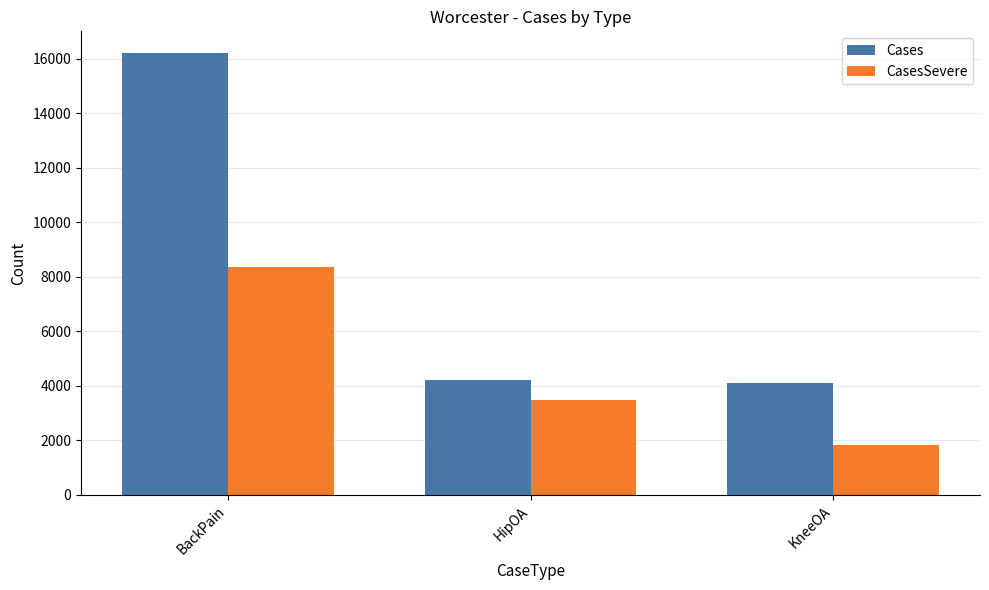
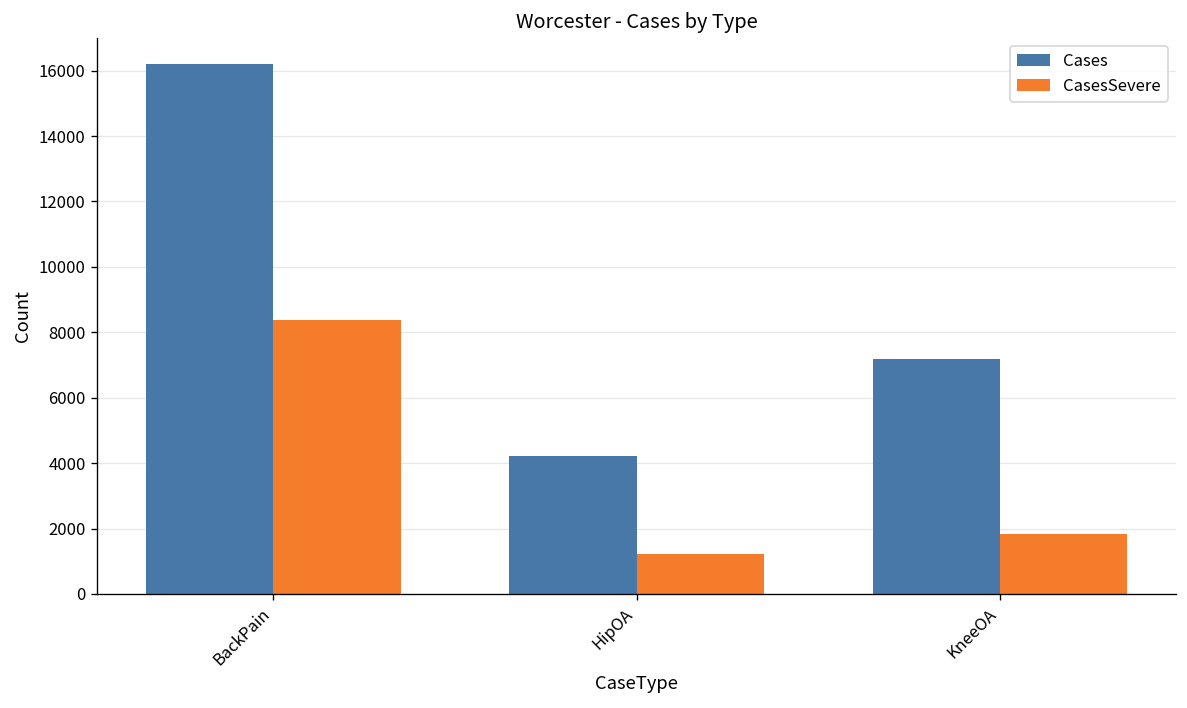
CasesSevere, HipOA: 3500 -> 1200
Cases, KneeOA: 4100 -> 7200
